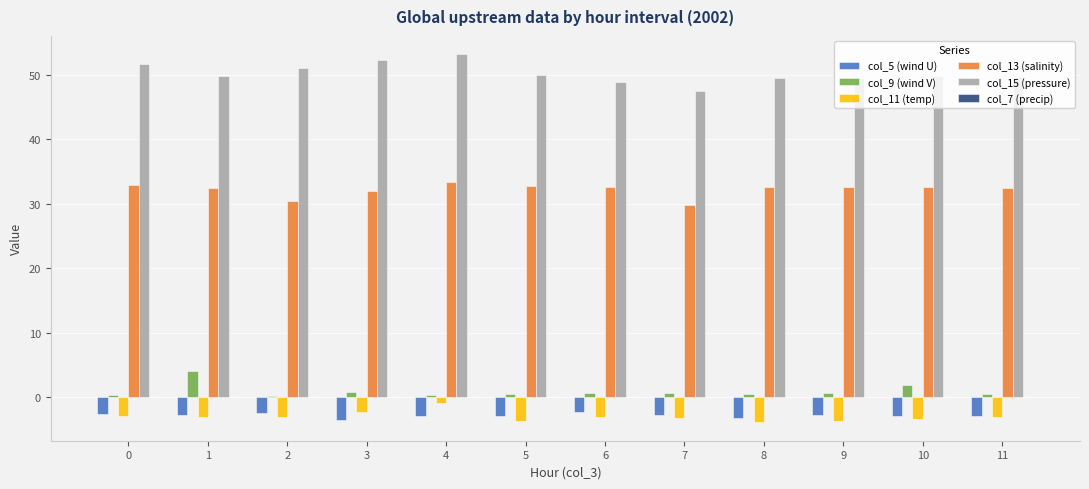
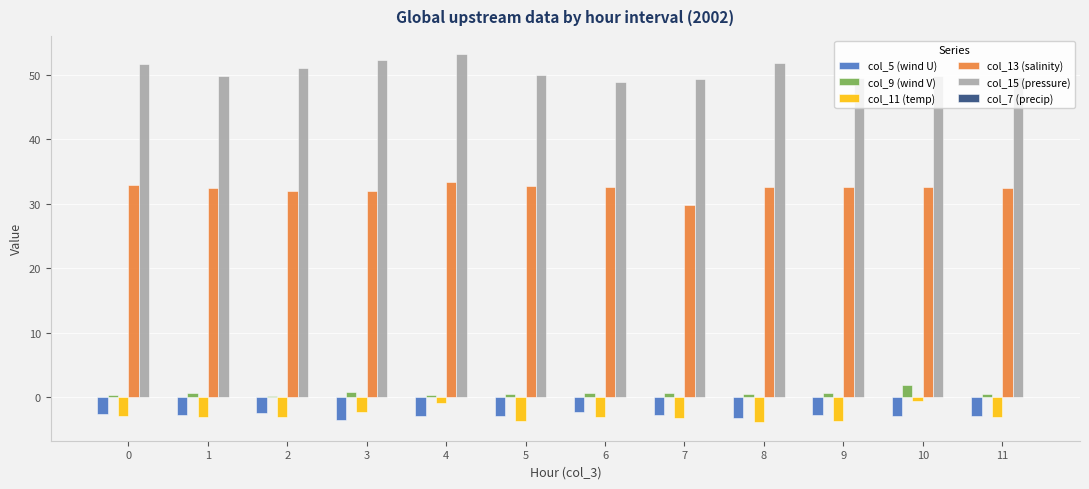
col_9 (wind V), 1: 4 -> 1
col_13 (salinity), 2: 30 -> 32
col_15 (pressure), 7: 48 -> 49
col_15 (pressure), 8: 50 -> 52
col_11 (temp), 10: -3 -> -1
